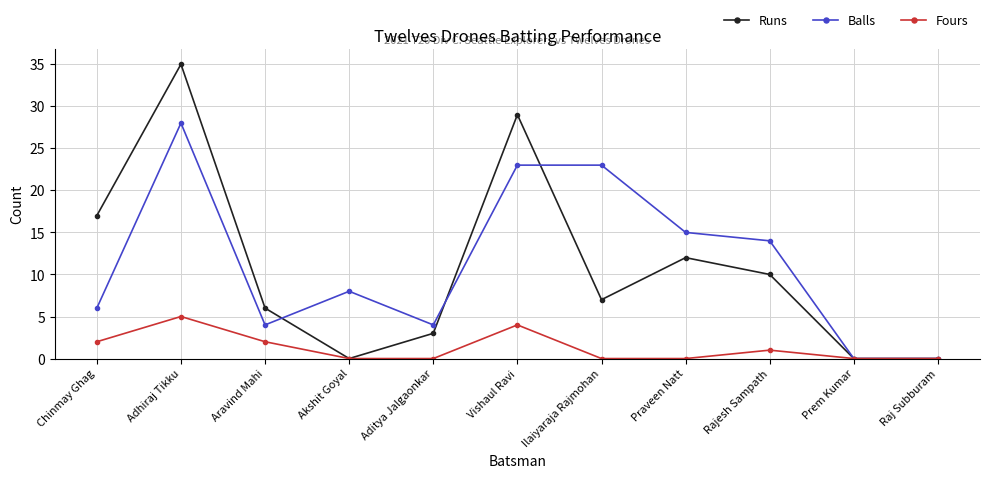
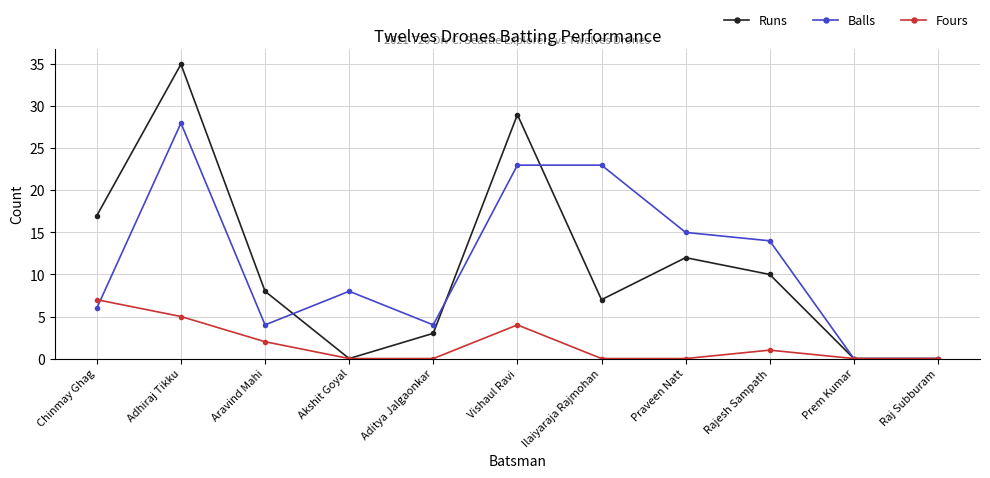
Fours, Chinmay Ghag: 2 -> 7
Runs, Aravind Mahi: 6 -> 8
